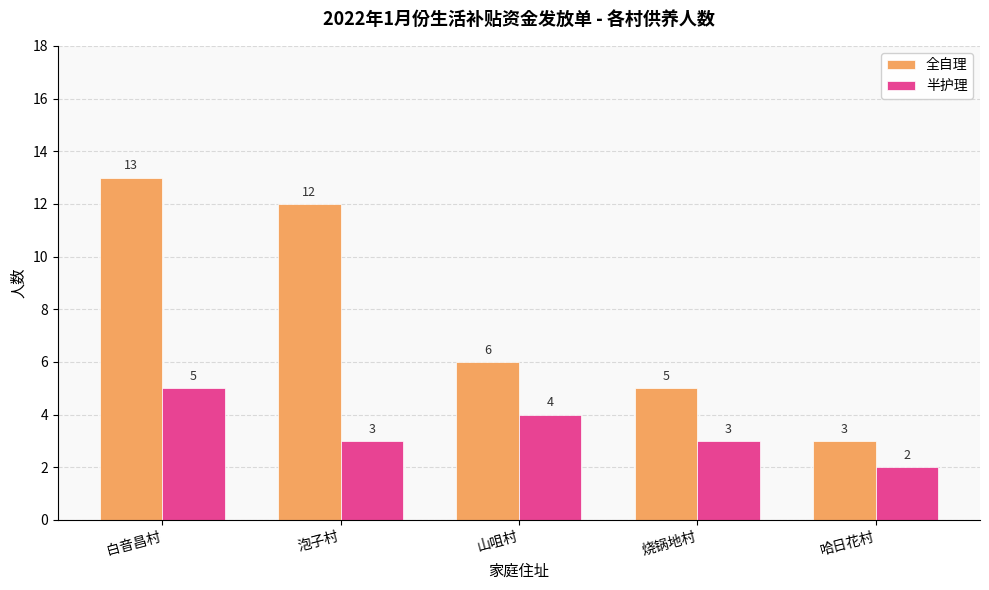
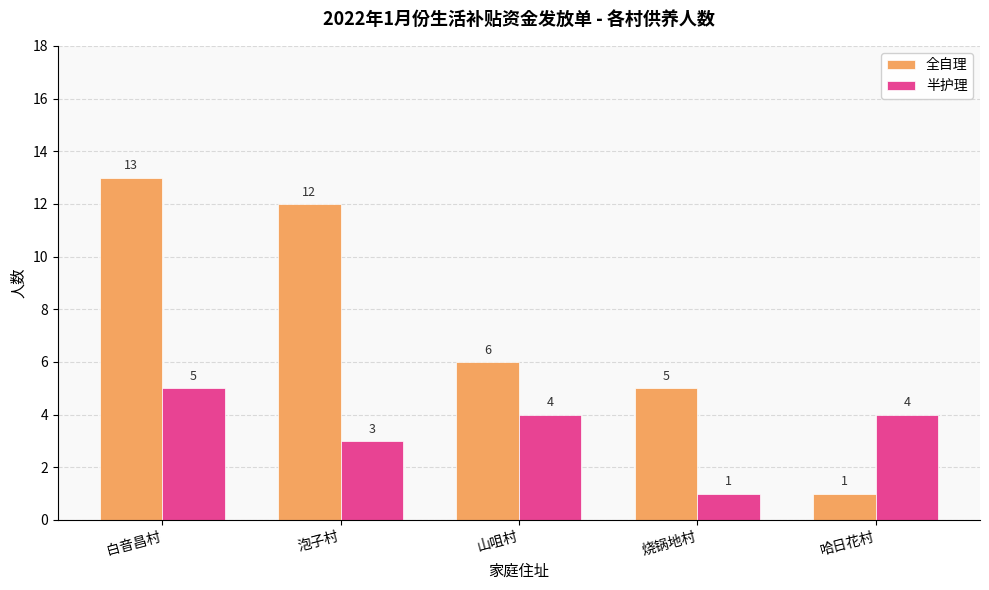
半护理, 烧锅地村: 3 -> 1
全自理, 哈日花村: 3 -> 1
半护理, 哈日花村: 2 -> 4
